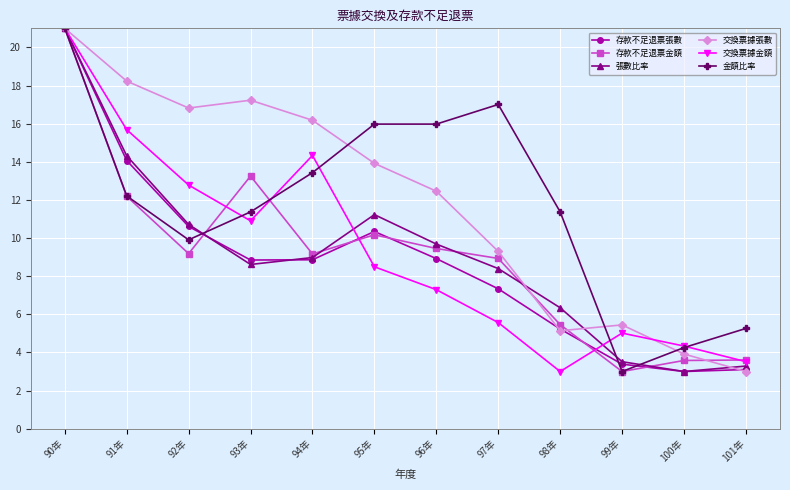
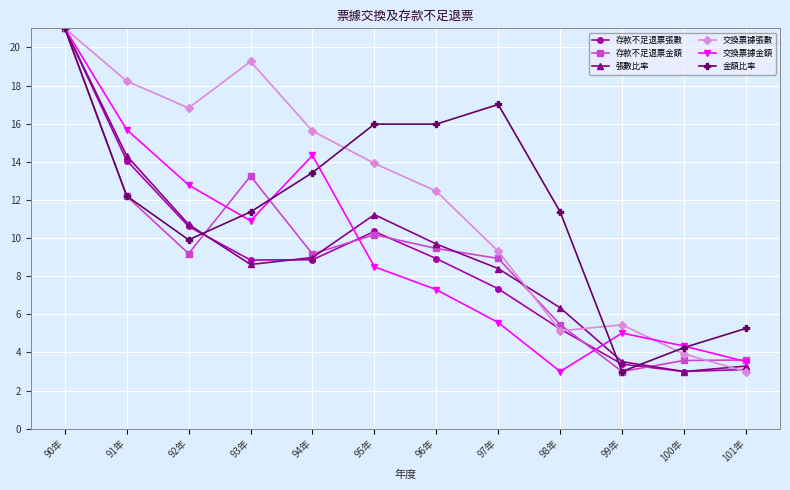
交換票據張數, 93年: 17.2 -> 19.3
交換票據張數, 94年: 16.2 -> 15.6
